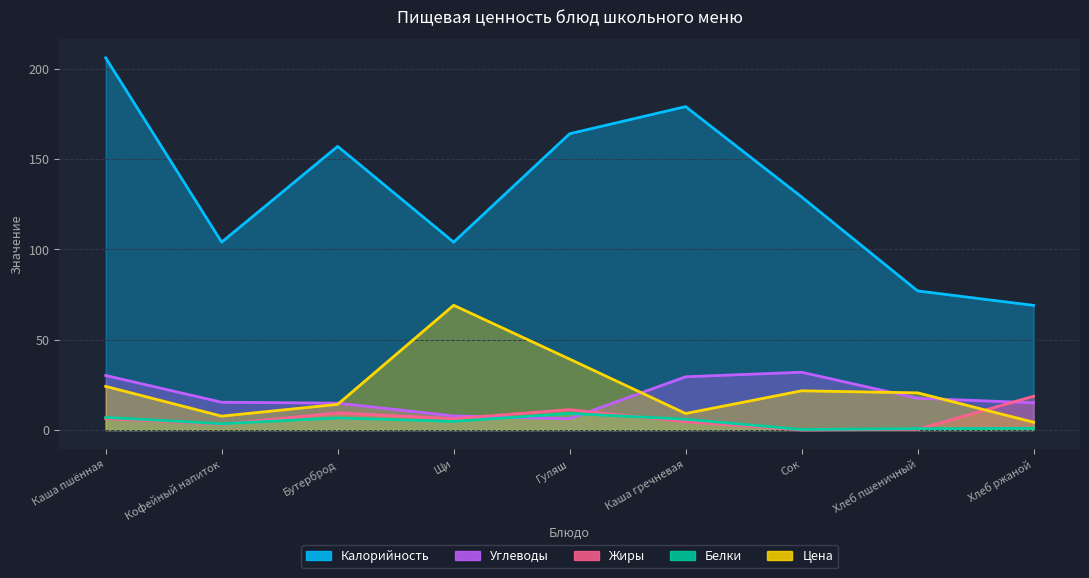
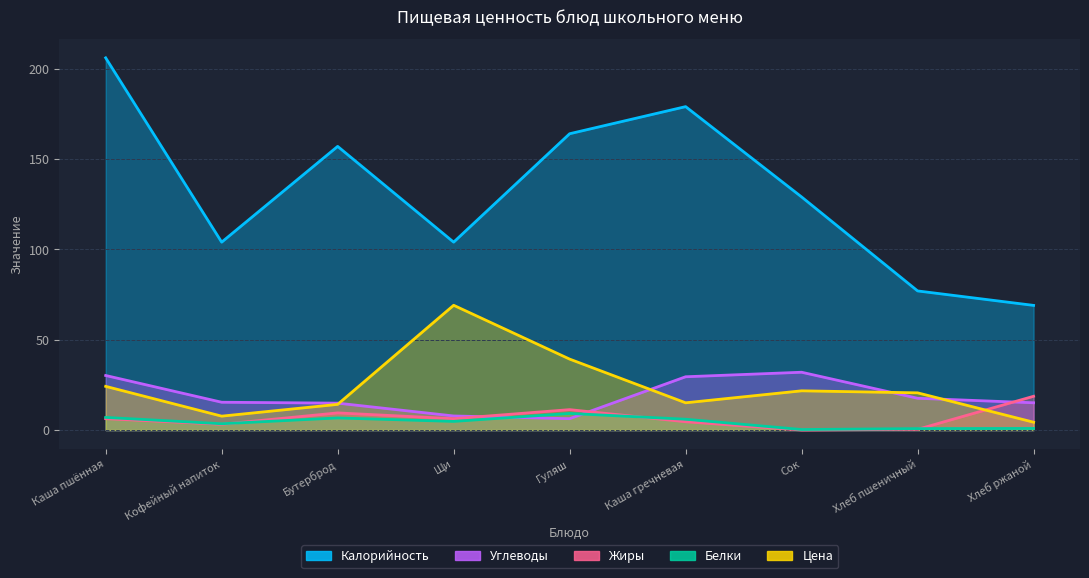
Цена, Каша гречневая: 9 -> 15
